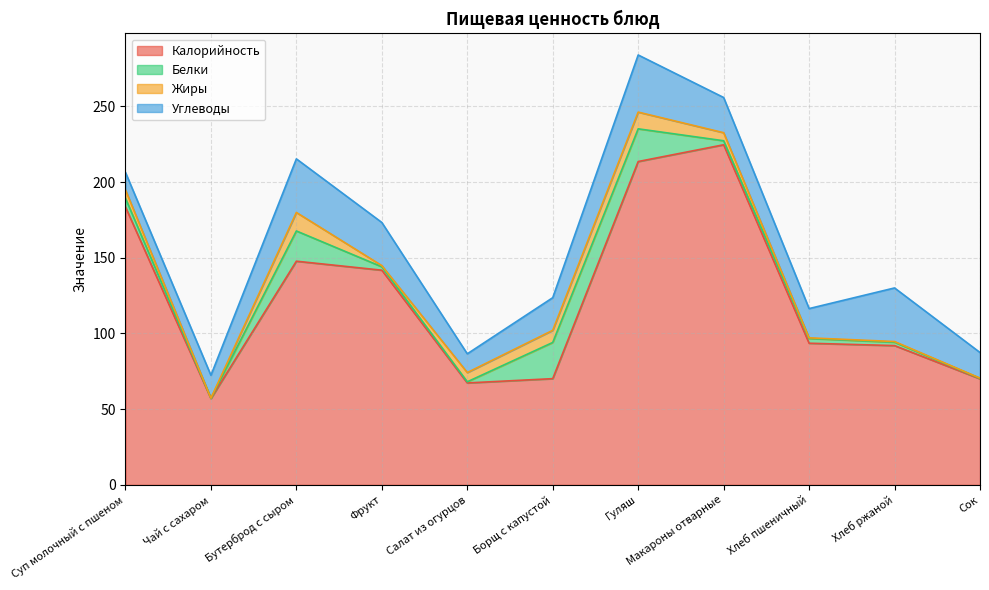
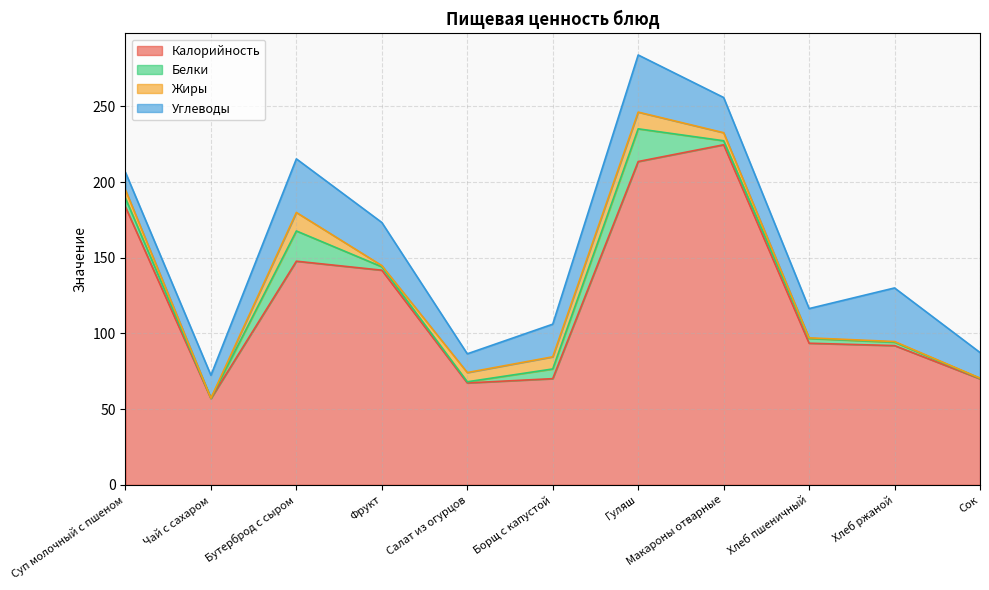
Белки, Борщ с капустой: 24 -> 6
